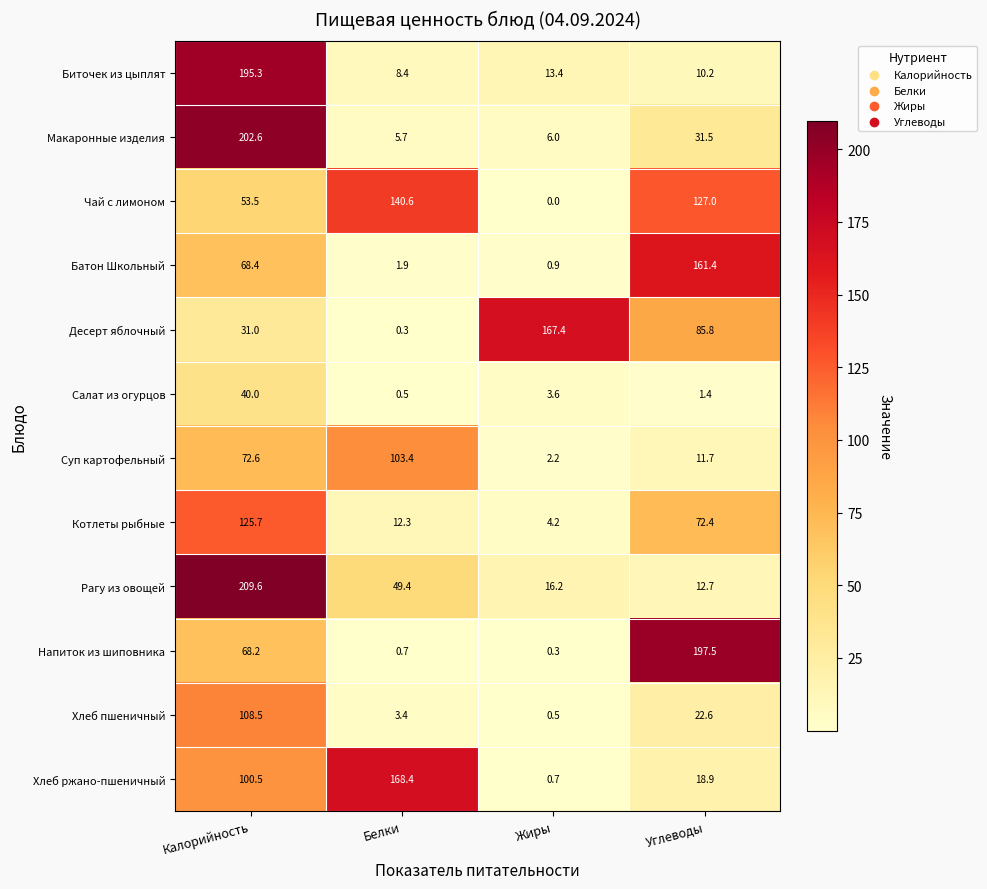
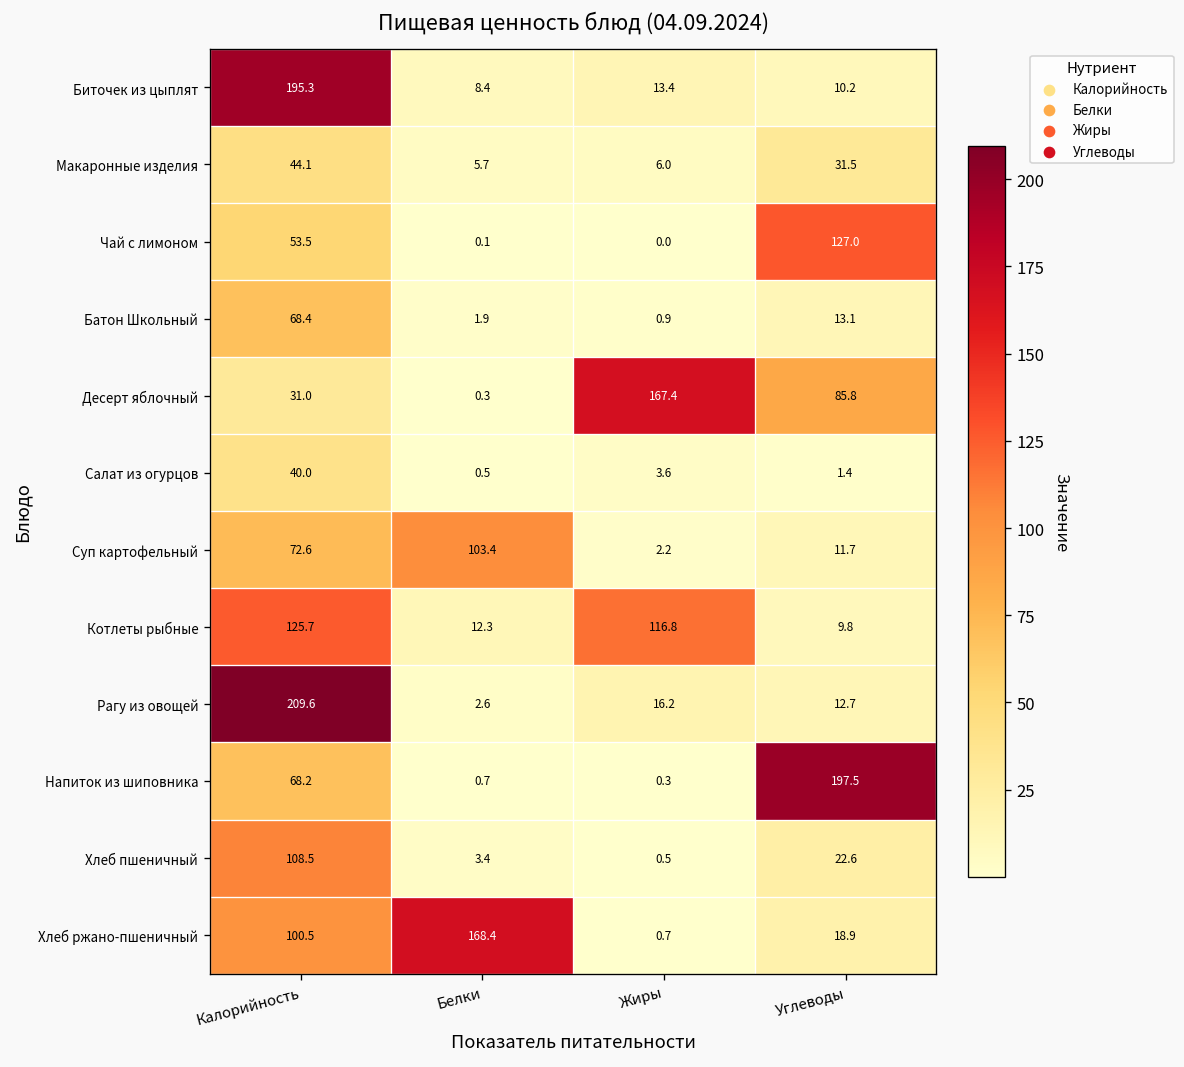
Макаронные изделия, Калорийность: 202.6 -> 44.1
Чай с лимоном, Белки: 140.6 -> 0.1
Батон Школьный, Углеводы: 161.4 -> 13.1
Котлеты рыбные, Жиры: 4.2 -> 116.8
Котлеты рыбные, Углеводы: 72.4 -> 9.8
Рагу из овощей, Белки: 49.4 -> 2.6
